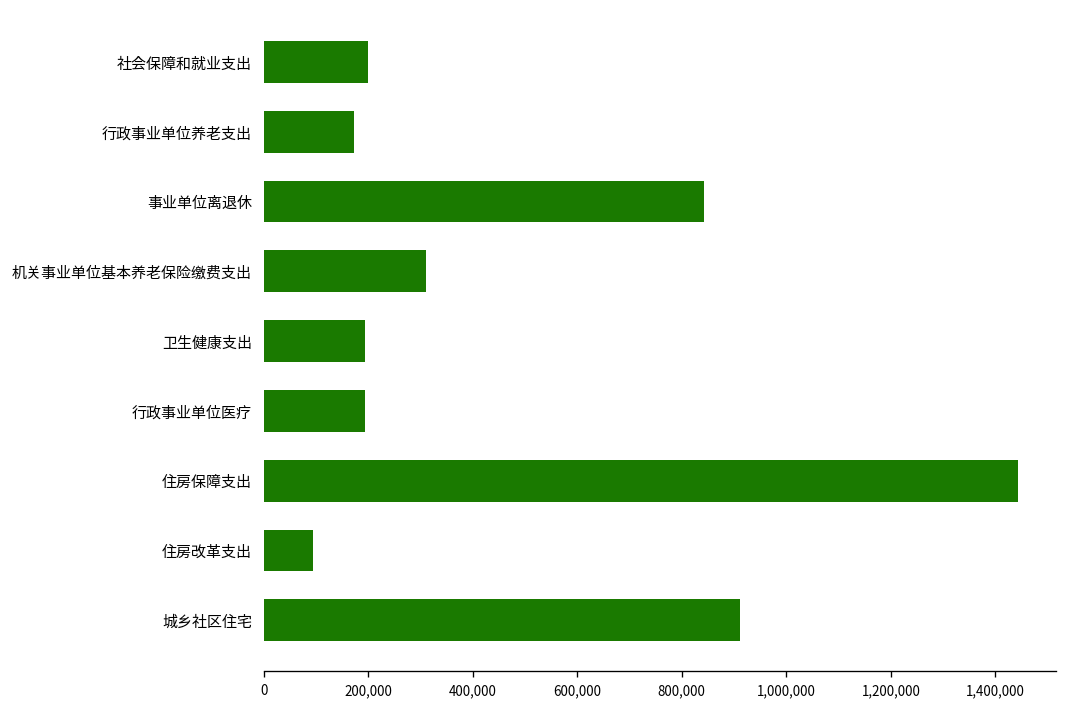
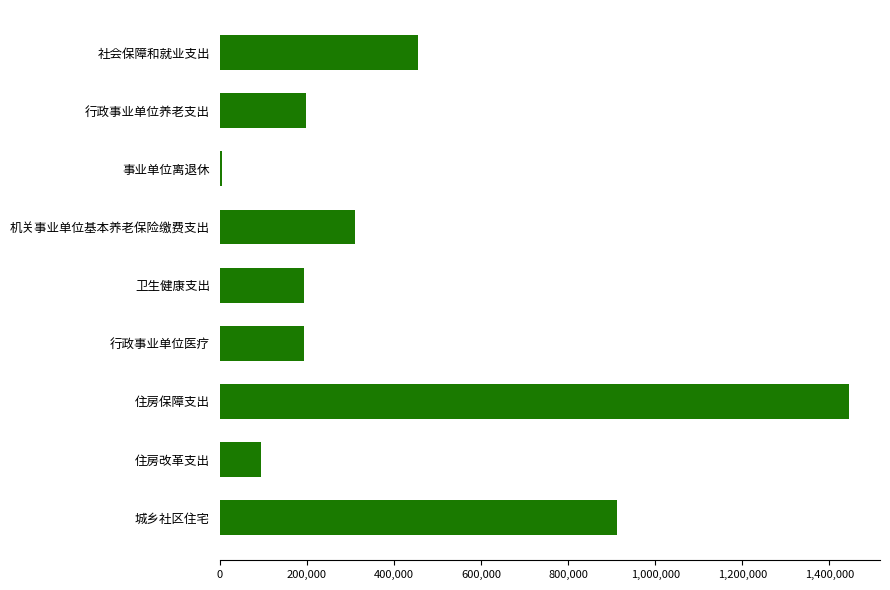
社会保障和就业支出: 200,000 -> 450,000
行政事业单位养老支出: 170,000 -> 200,000
事业单位离退休: 840,000 -> 0
